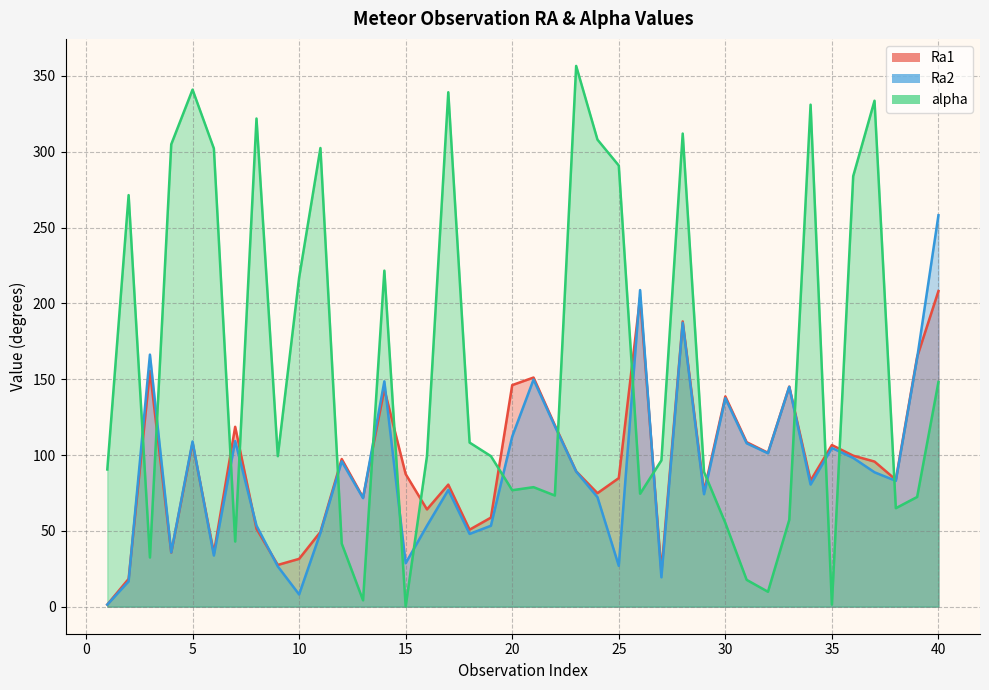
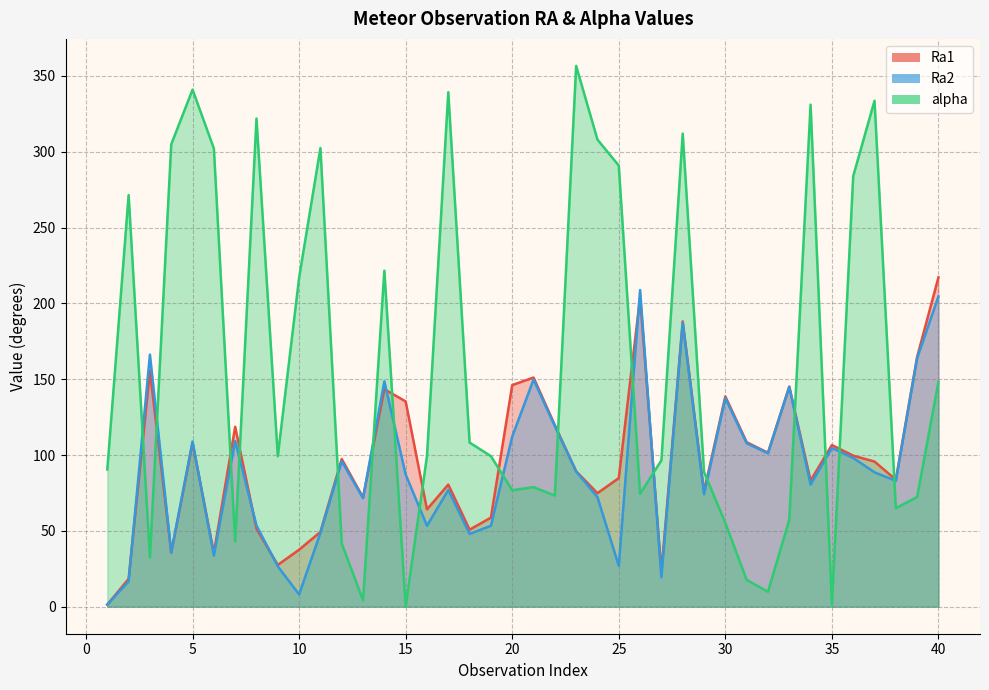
Ra1, 10: 32 -> 38
Ra1, 15: 87 -> 135
Ra2, 15: 29 -> 87
Ra1, 40: 208 -> 217
Ra2, 40: 258 -> 205
